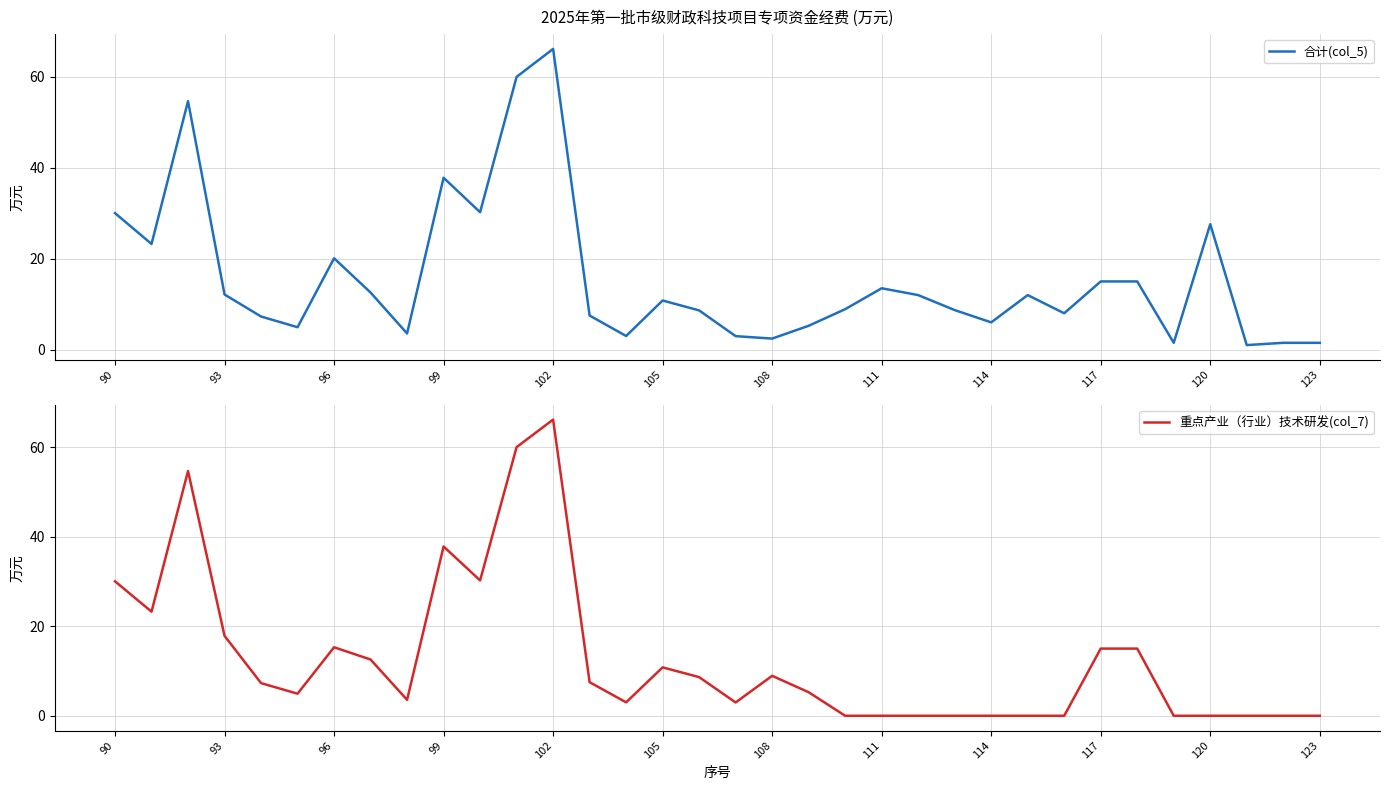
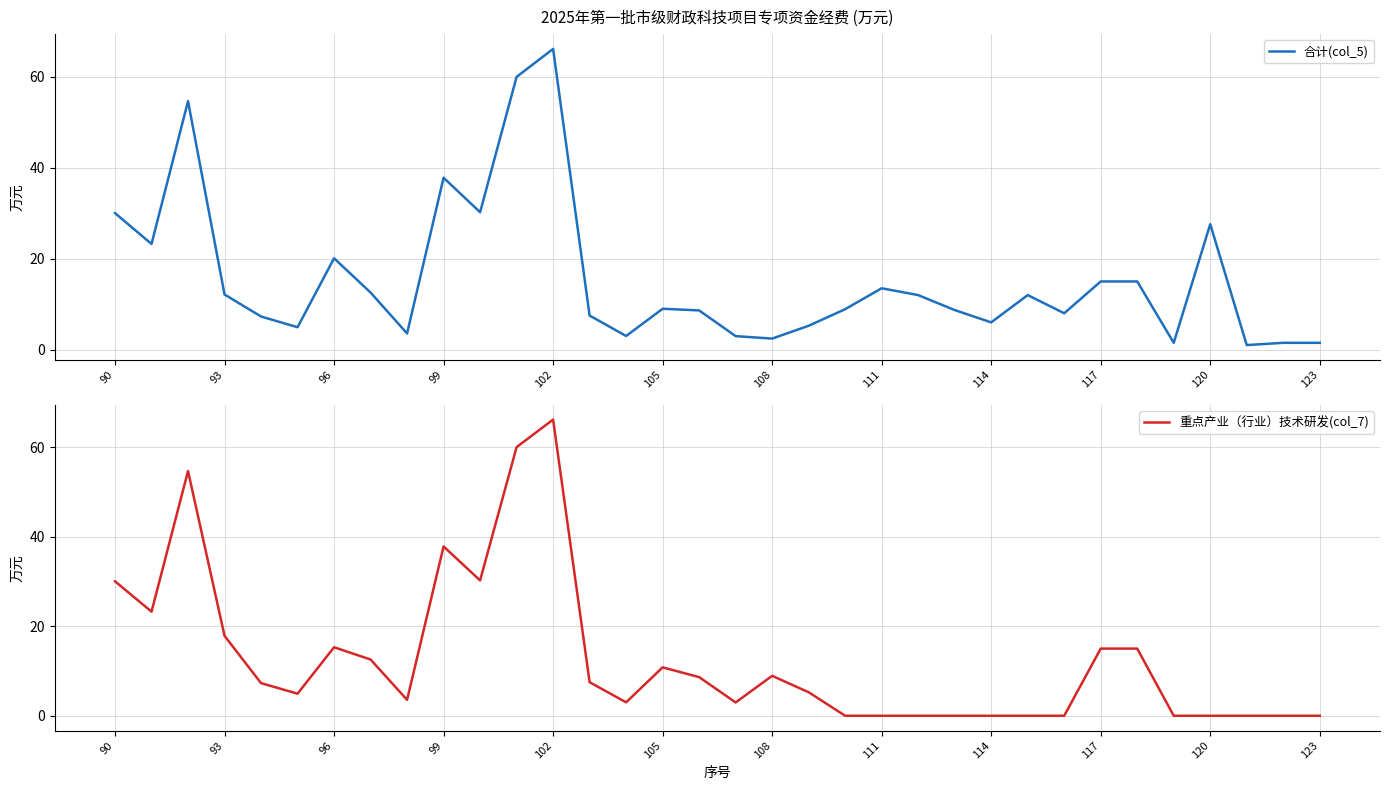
2025年第一批市级财政科技项目专项资金经费 (万元), 105: 11 -> 9
